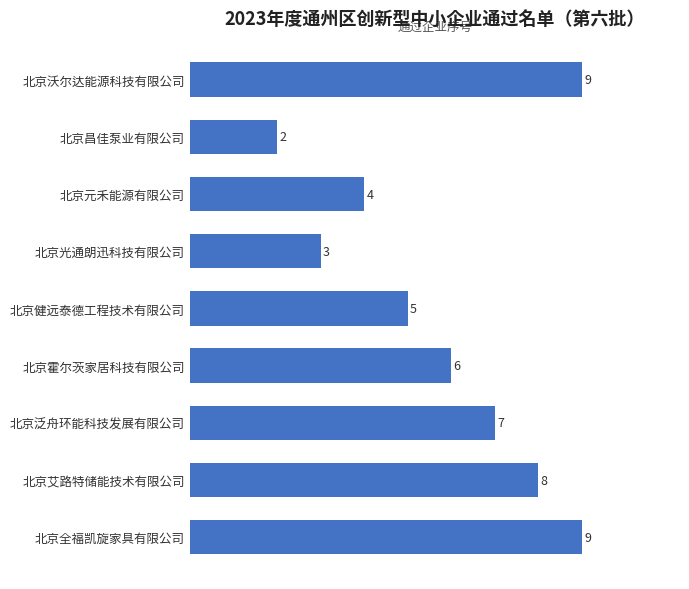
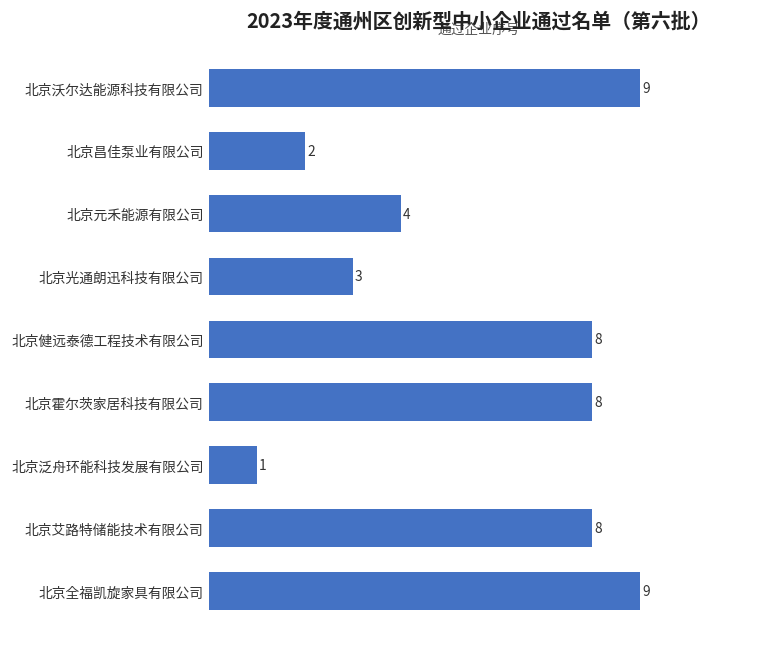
北京健远泰德工程技术有限公司: 5 -> 8
北京霍尔茨家居科技有限公司: 6 -> 8
北京泛舟环能科技发展有限公司: 7 -> 1
